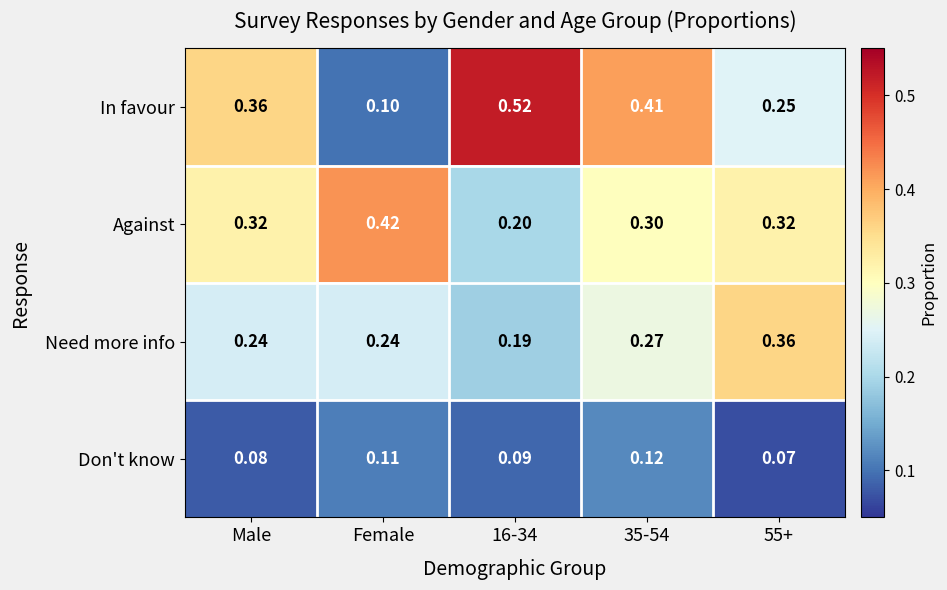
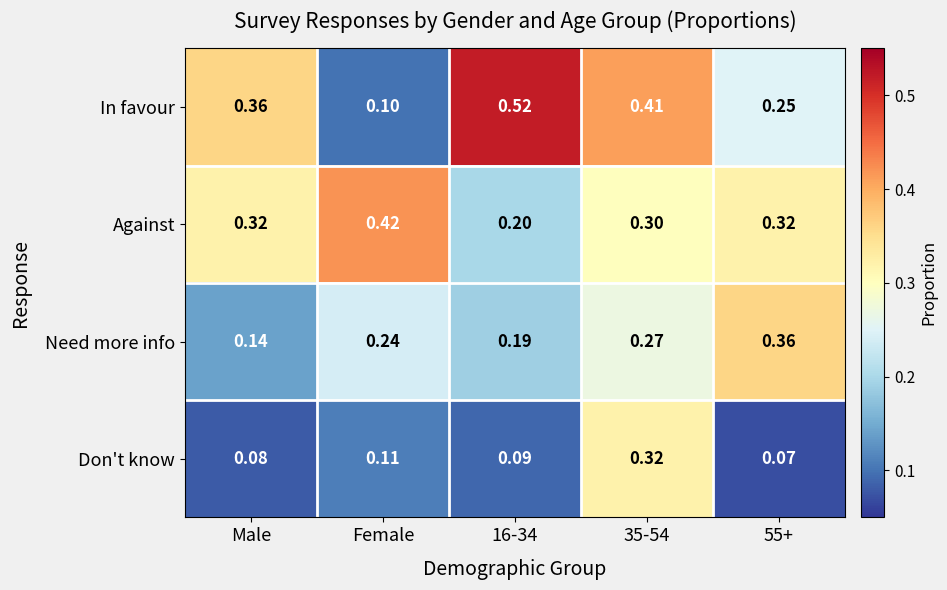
Need more info, Male: 0.24 -> 0.14
Don't know, 35-54: 0.12 -> 0.32
